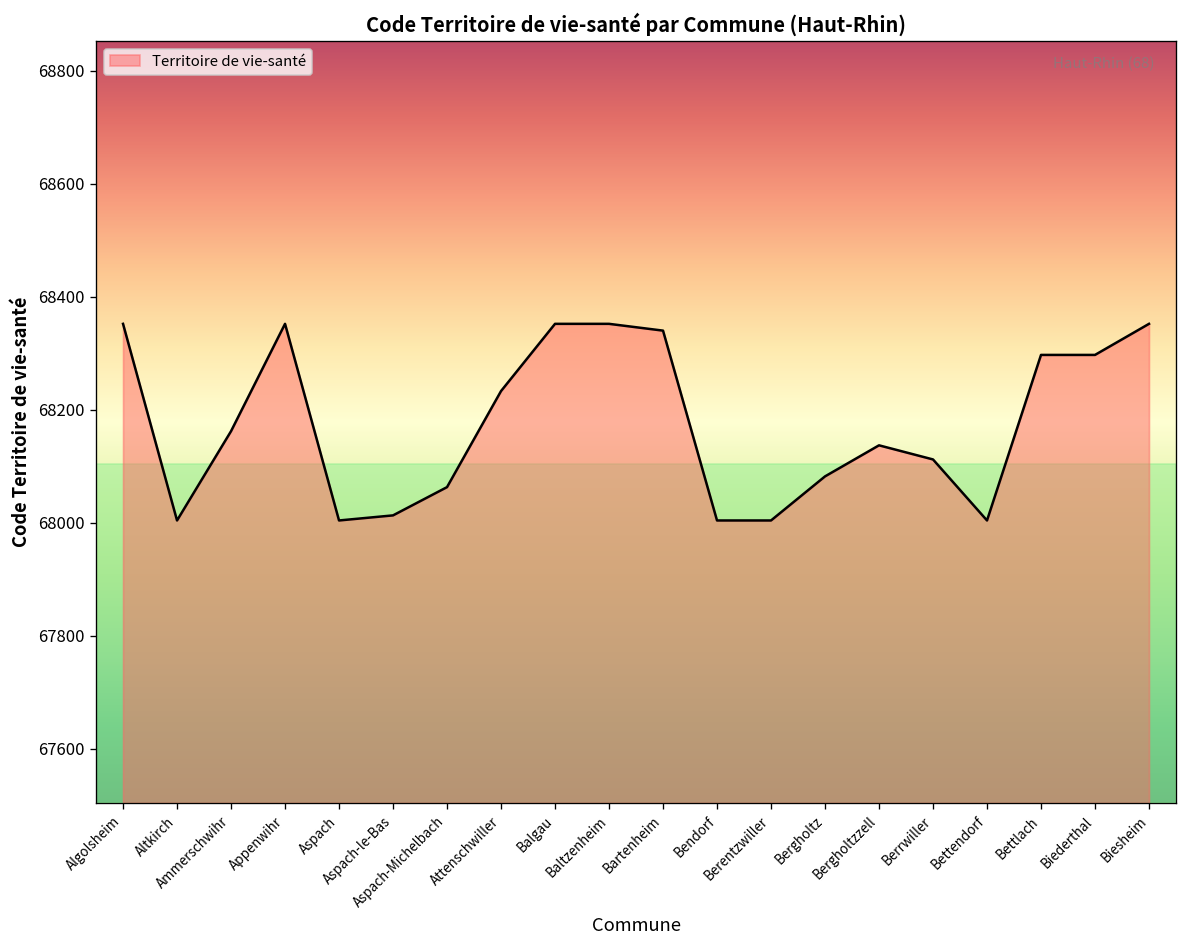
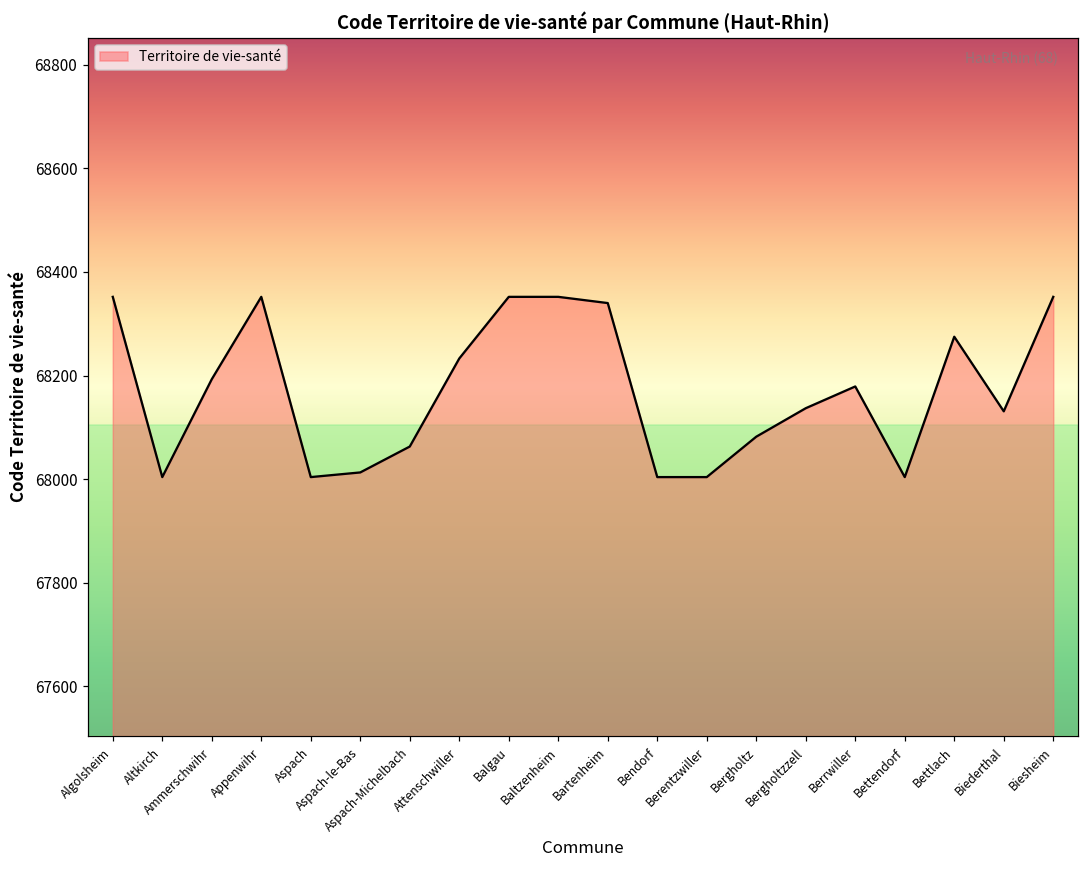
Ammerschwihr: 68160 -> 68190
Berrwiller: 68110 -> 68180
Bettlach: 68300 -> 68280
Biederthal: 68300 -> 68130
